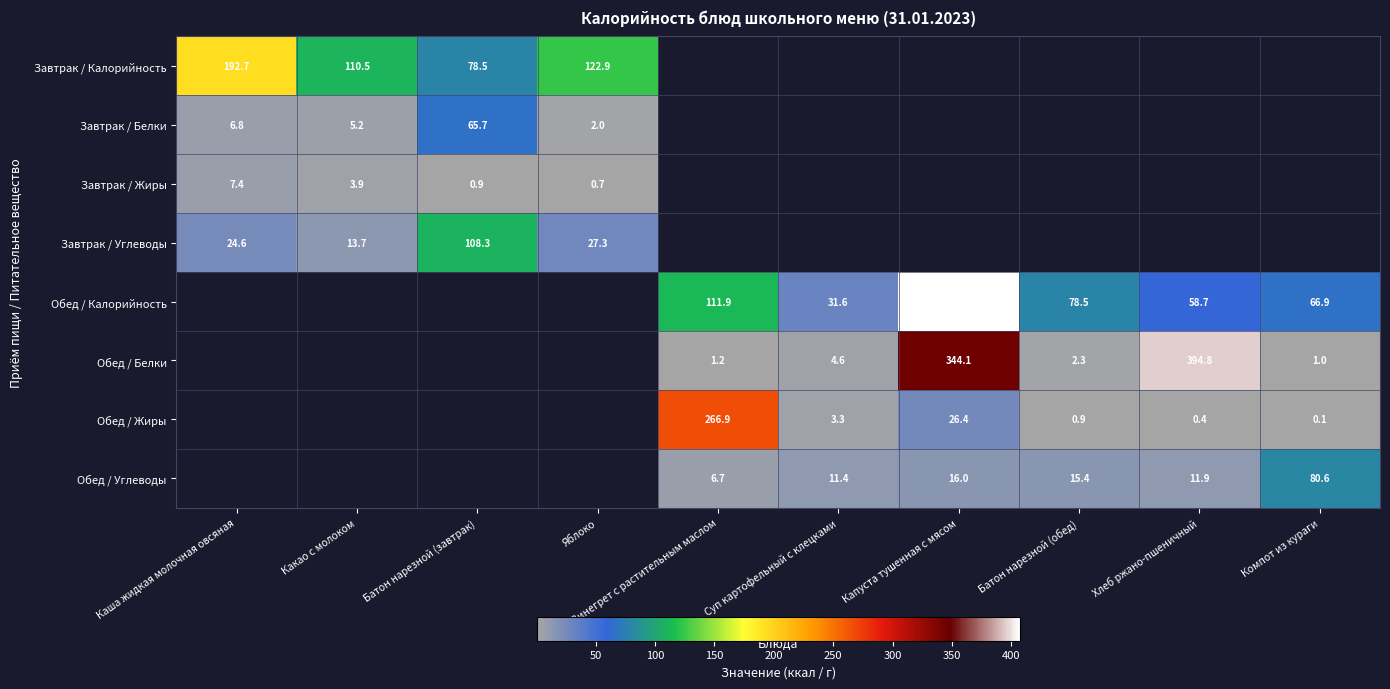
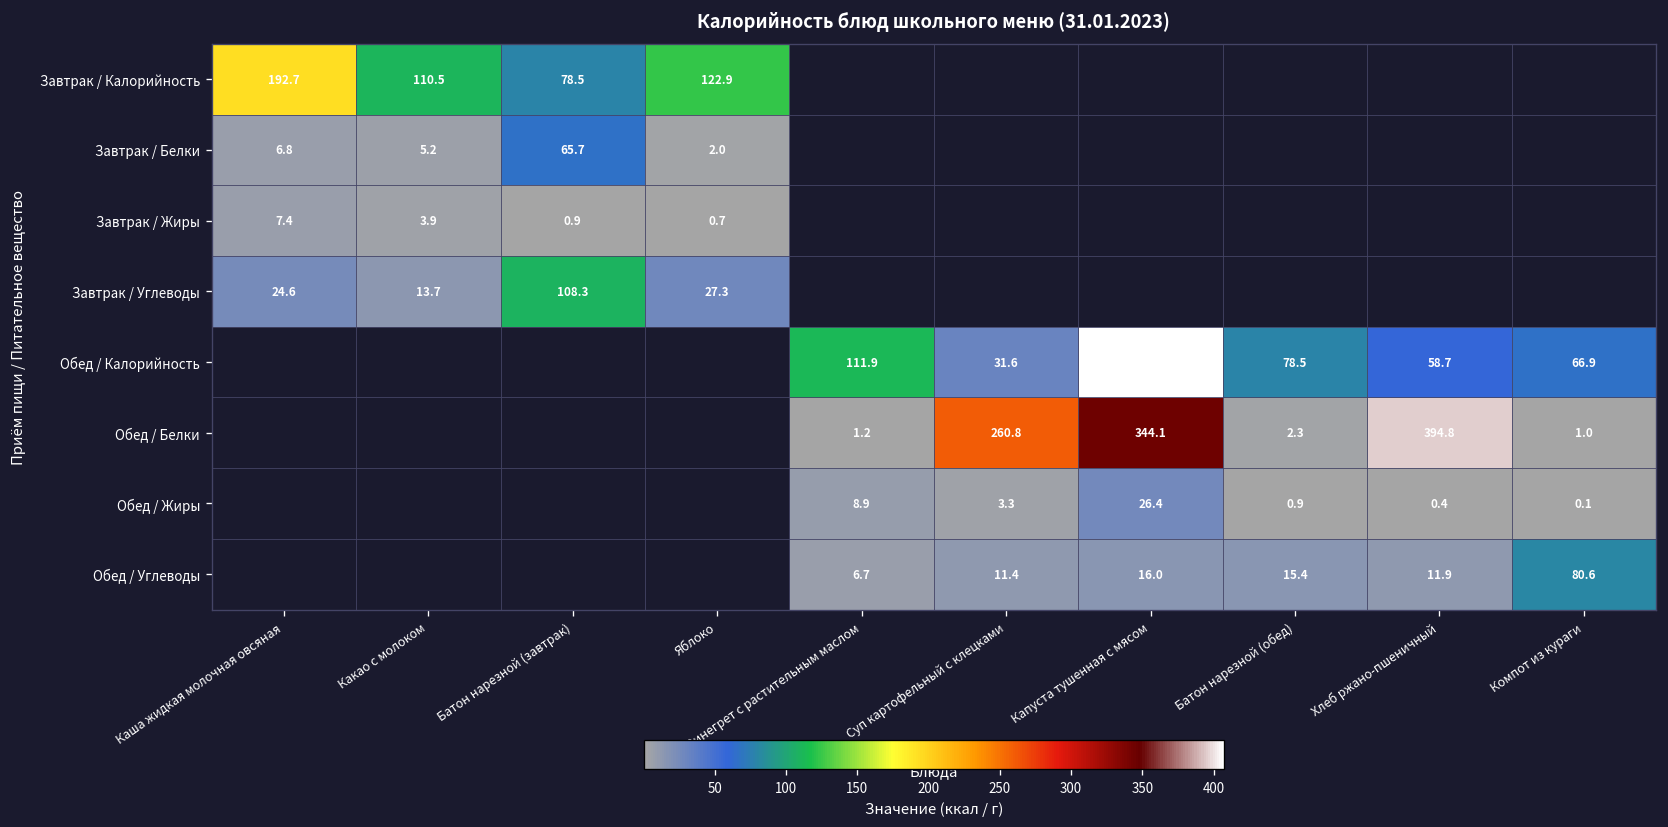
Обед / Белки, Суп картофельный с клецками: 4.6 -> 260.8
Обед / Жиры, Винегрет с растительным маслом: 266.9 -> 8.9
